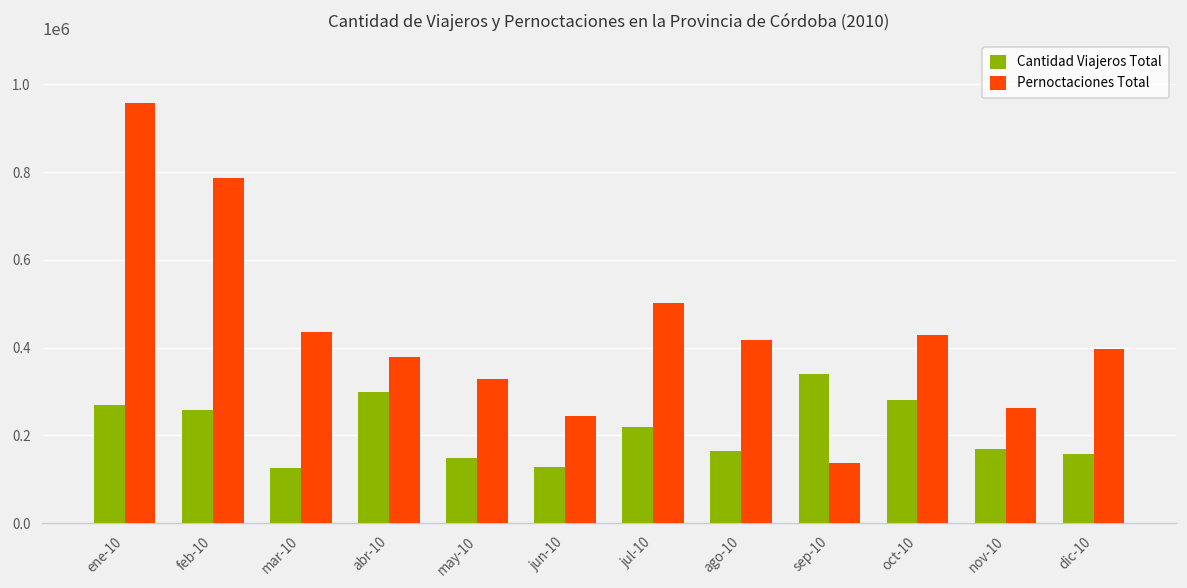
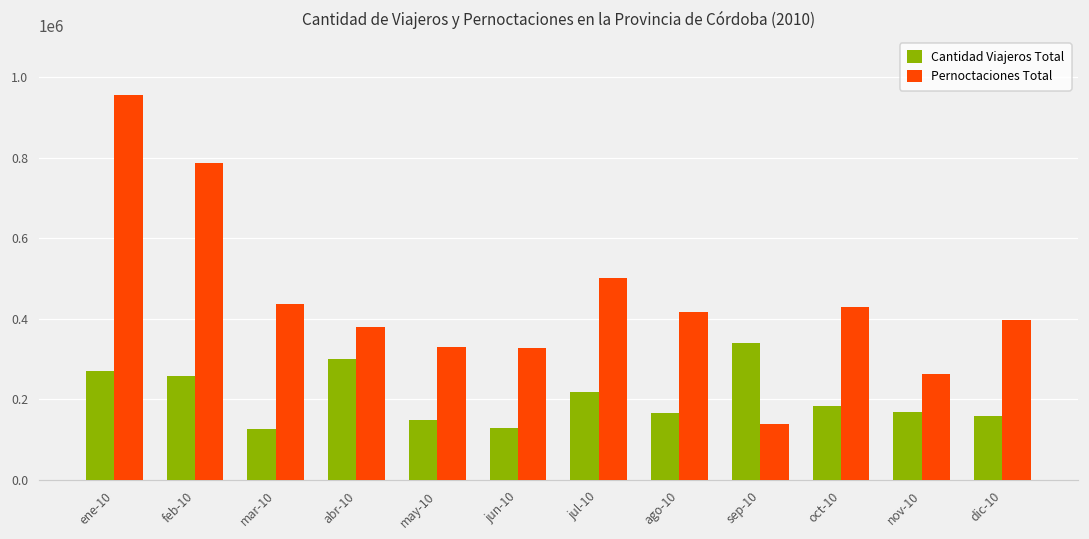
Pernoctaciones Total, jun-10: 240000 -> 330000
Cantidad Viajeros Total, oct-10: 280000 -> 180000
